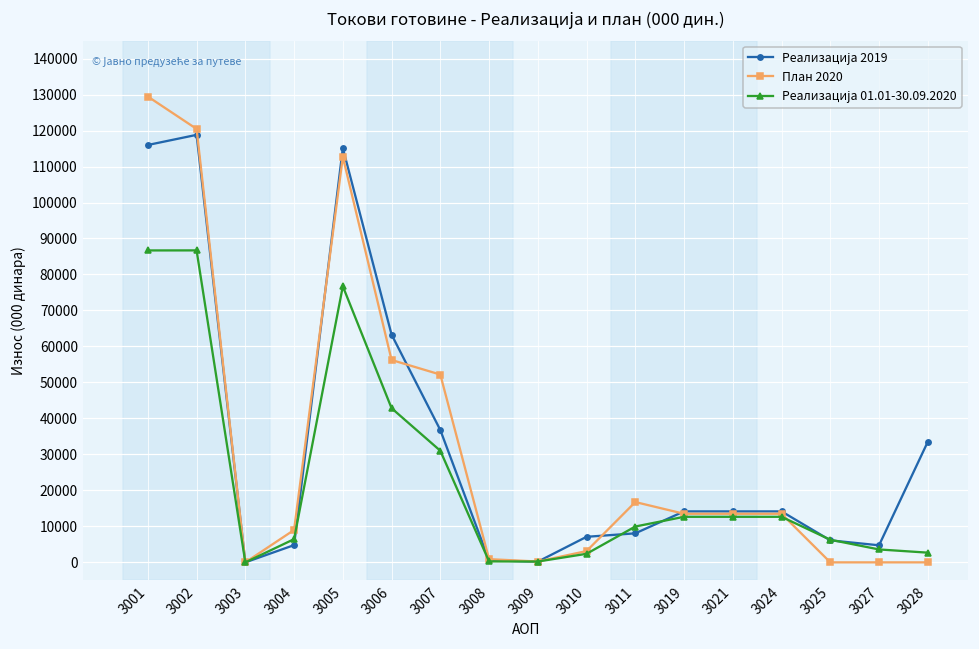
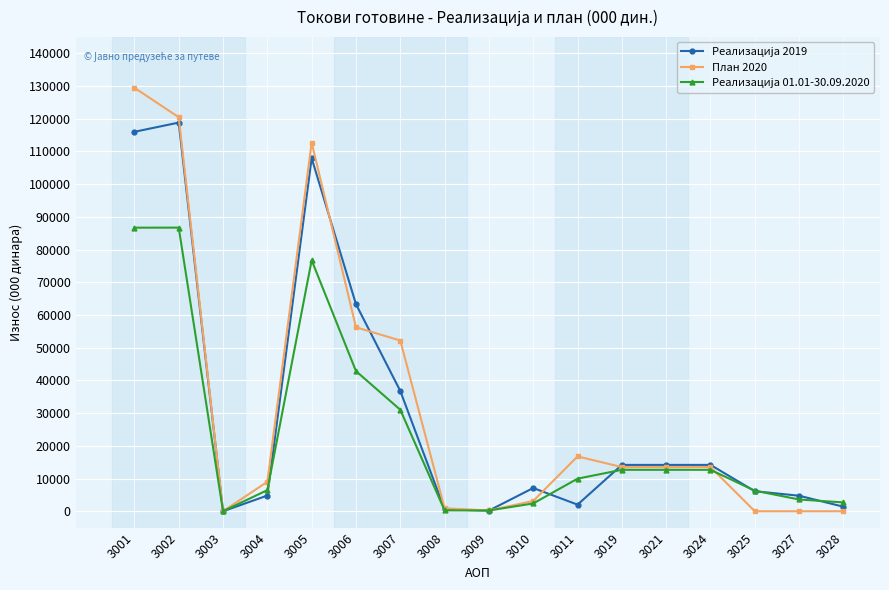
Реализација 2019, 3005: 115000 -> 108000
Реализација 2019, 3011: 8000 -> 2000
Реализација 2019, 3028: 34000 -> 1000
